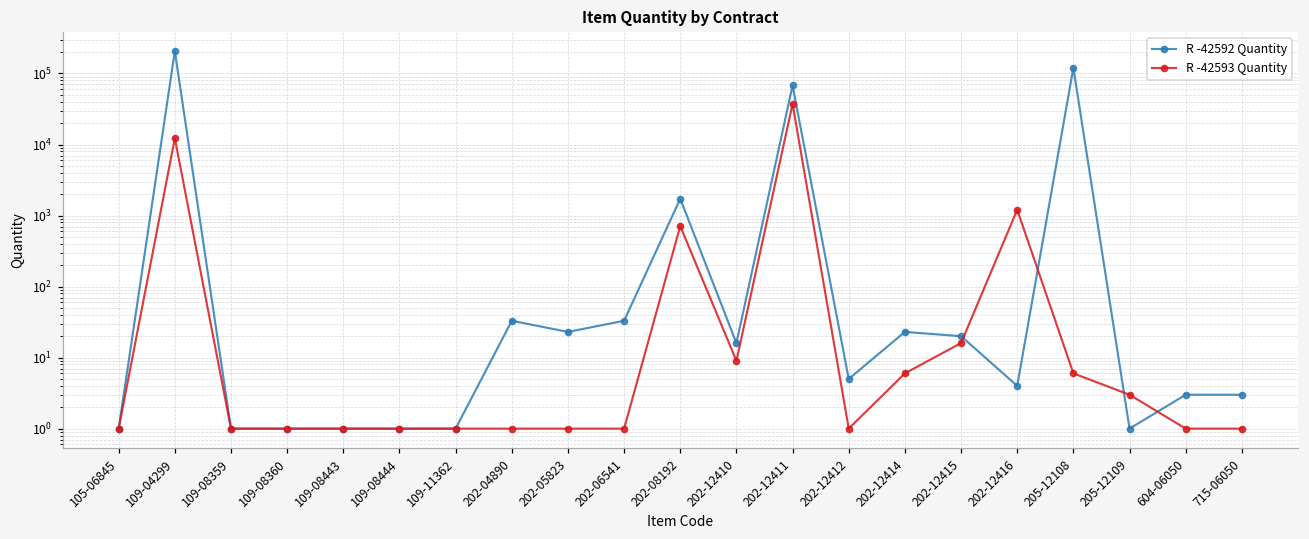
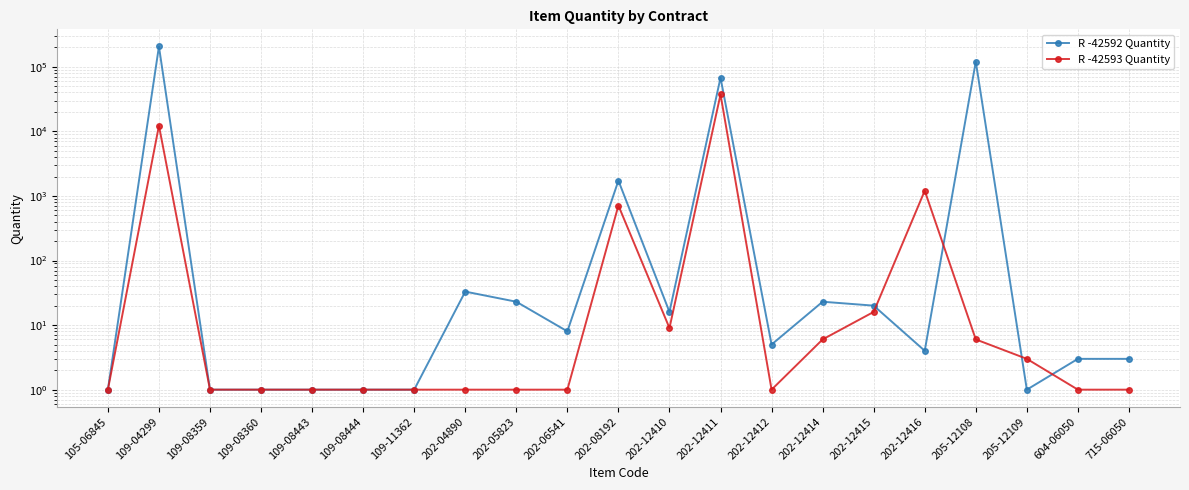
R -42592 Quantity, 202-06541: 30 -> 8
